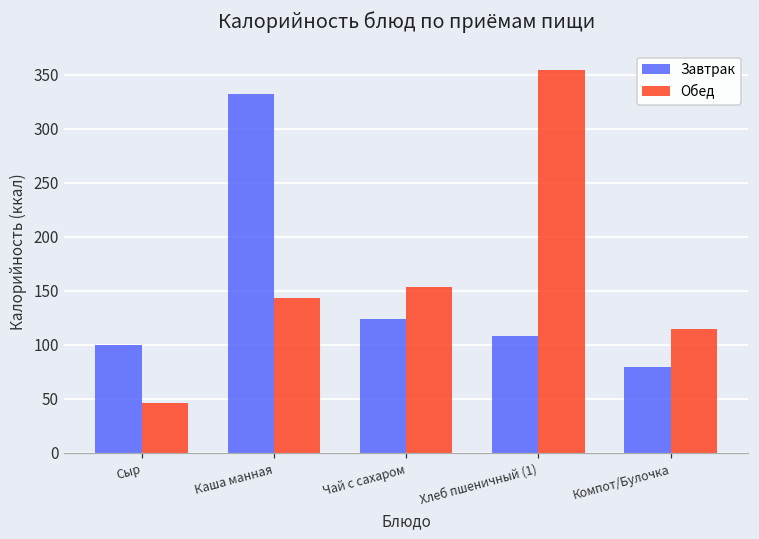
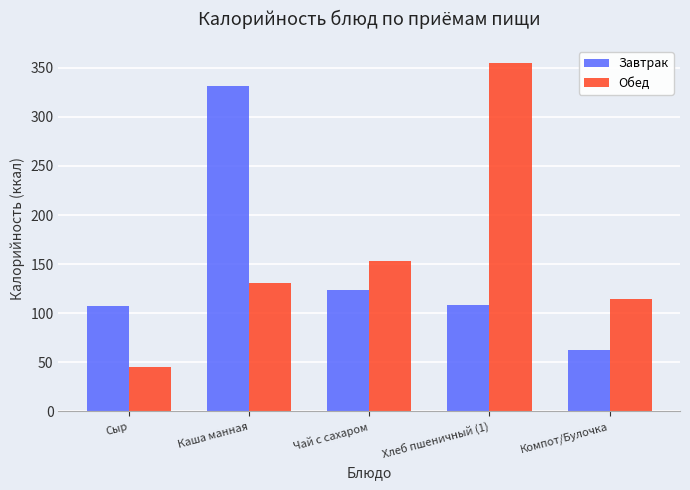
Завтрак, Сыр: 100 -> 110
Обед, Каша манная: 140 -> 130
Завтрак, Компот/Булочка: 80 -> 60
